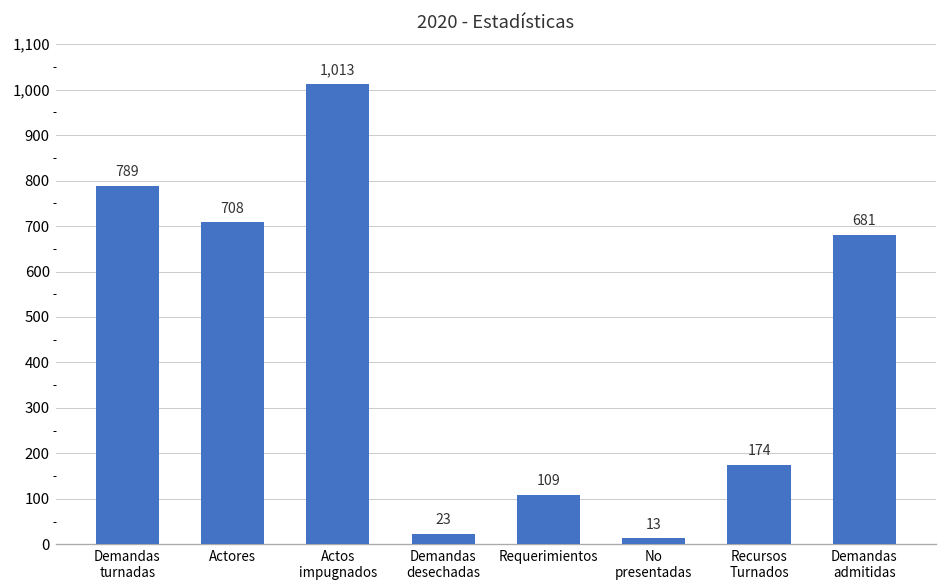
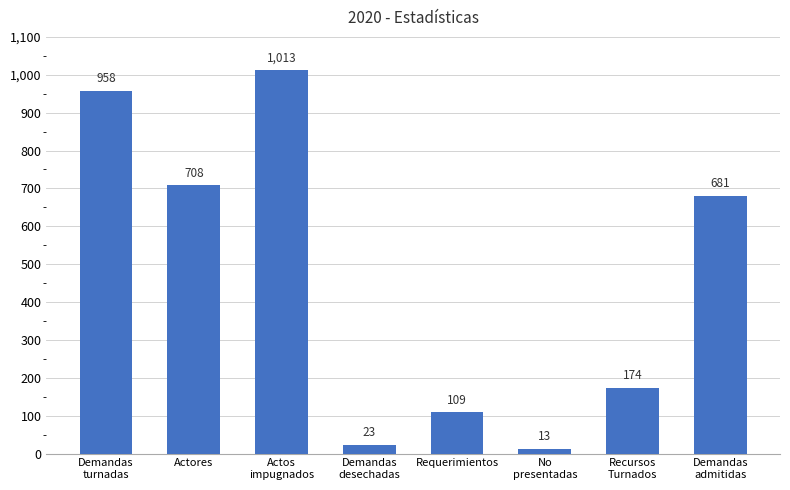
Demandas turnadas: 789 -> 958
